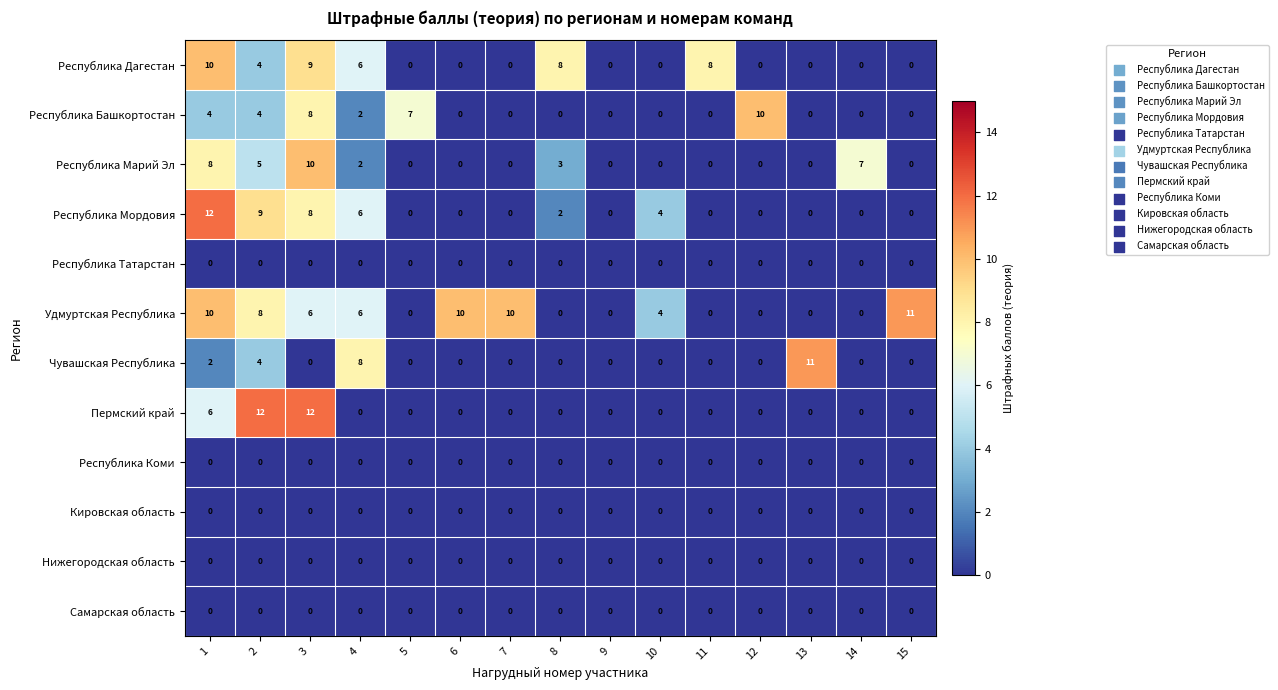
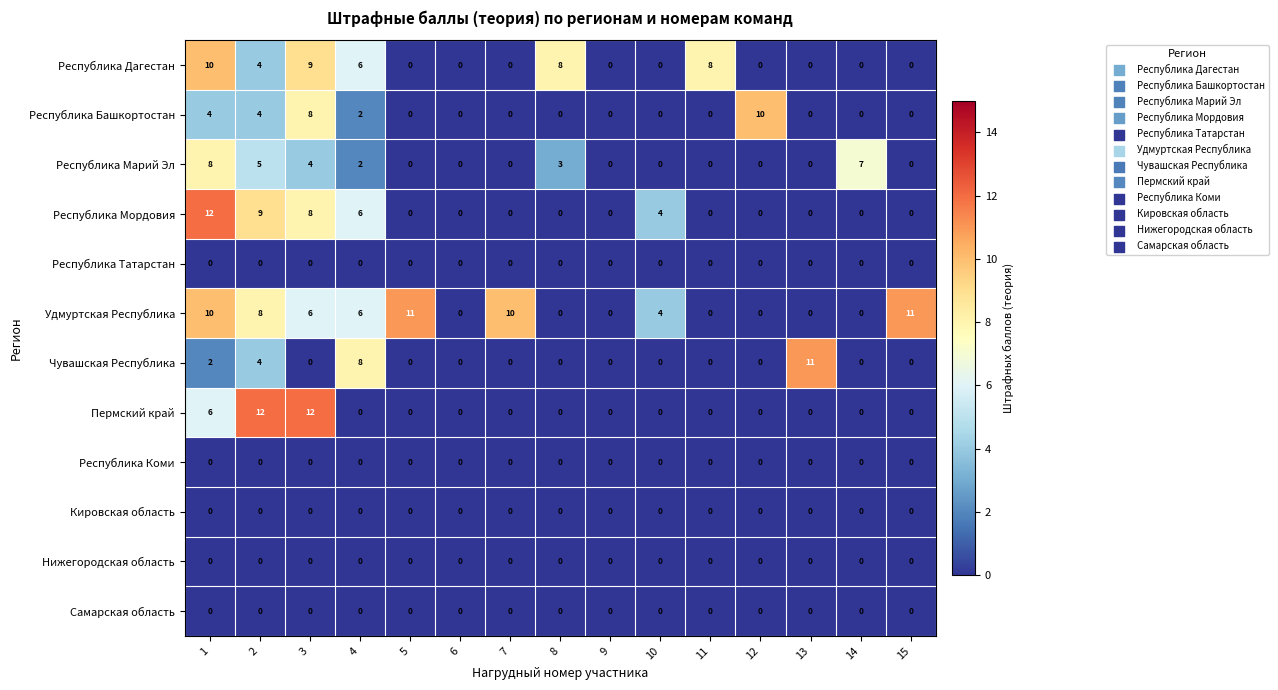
Республика Башкортостан, 5: 7 -> 0
Республика Марий Эл, 3: 10 -> 4
Республика Мордовия, 8: 2 -> 0
Удмуртская Республика, 5: 0 -> 11
Удмуртская Республика, 6: 10 -> 0
